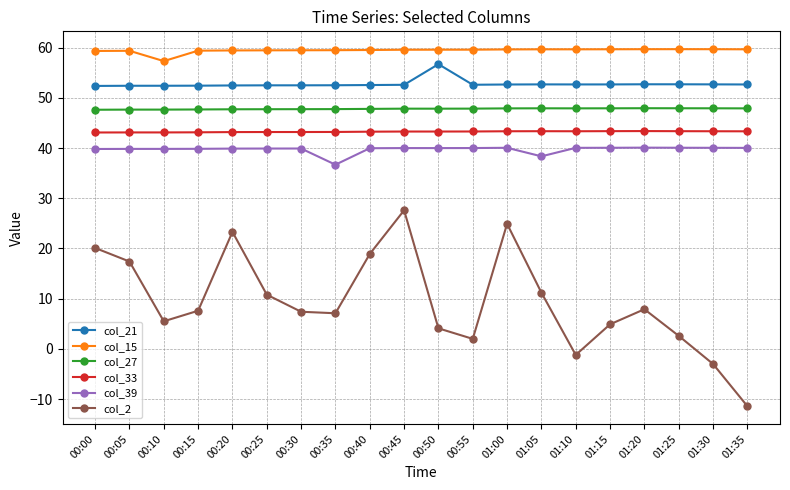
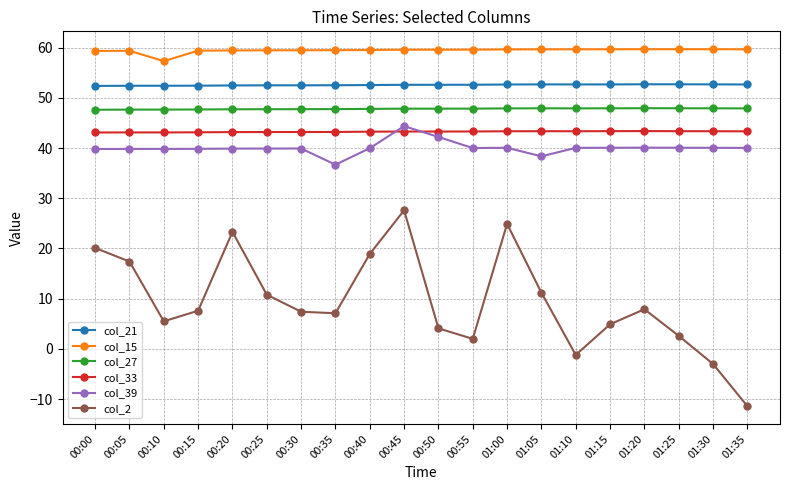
col_39, 00:45: 40 -> 44
col_21, 00:50: 57 -> 53
col_39, 00:50: 40 -> 42
